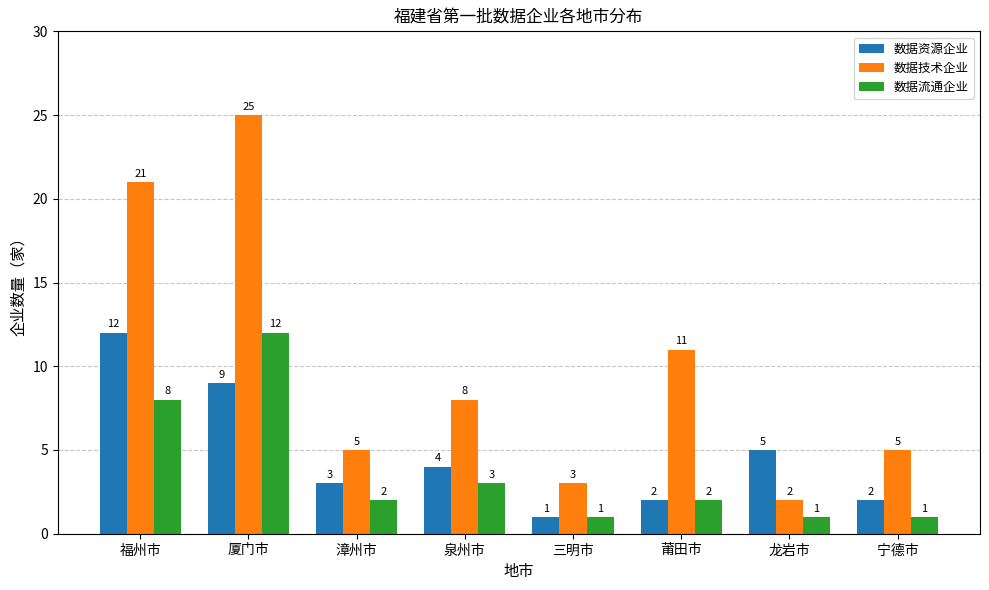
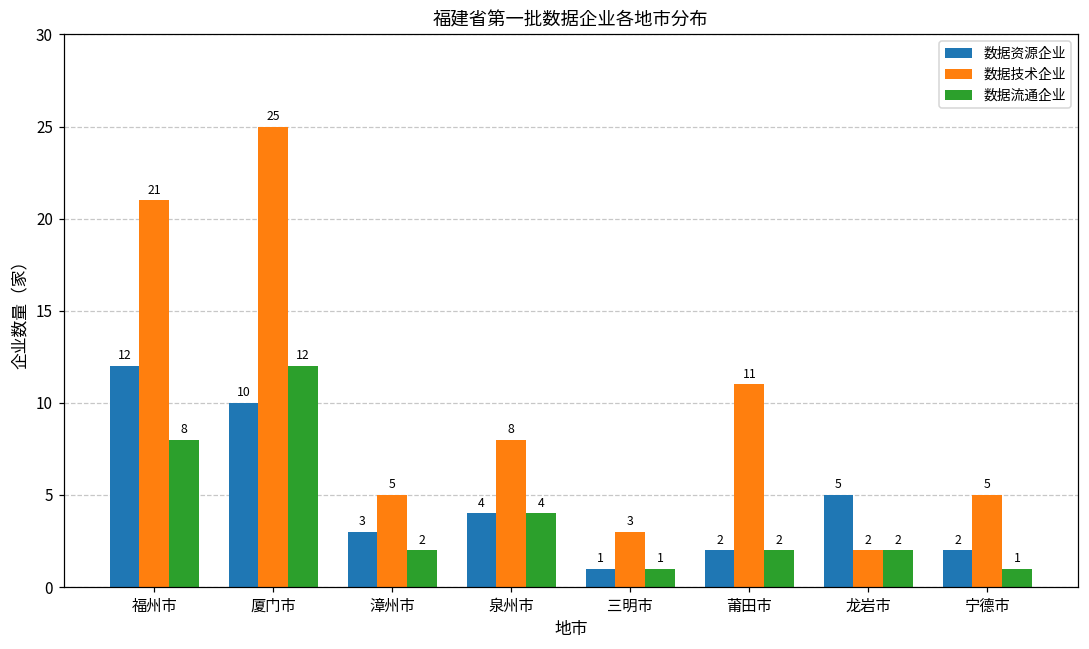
数据资源企业, 厦门市: 9 -> 10
数据流通企业, 泉州市: 3 -> 4
数据流通企业, 龙岩市: 1 -> 2
